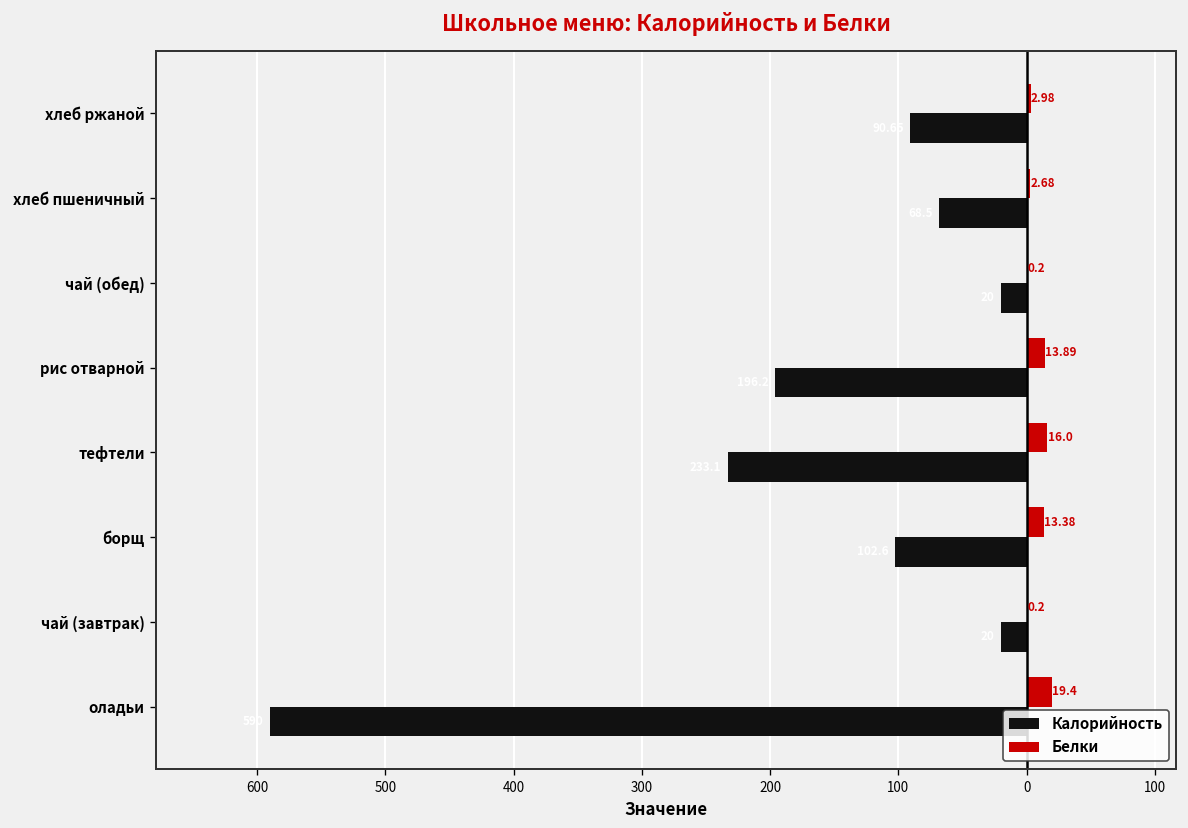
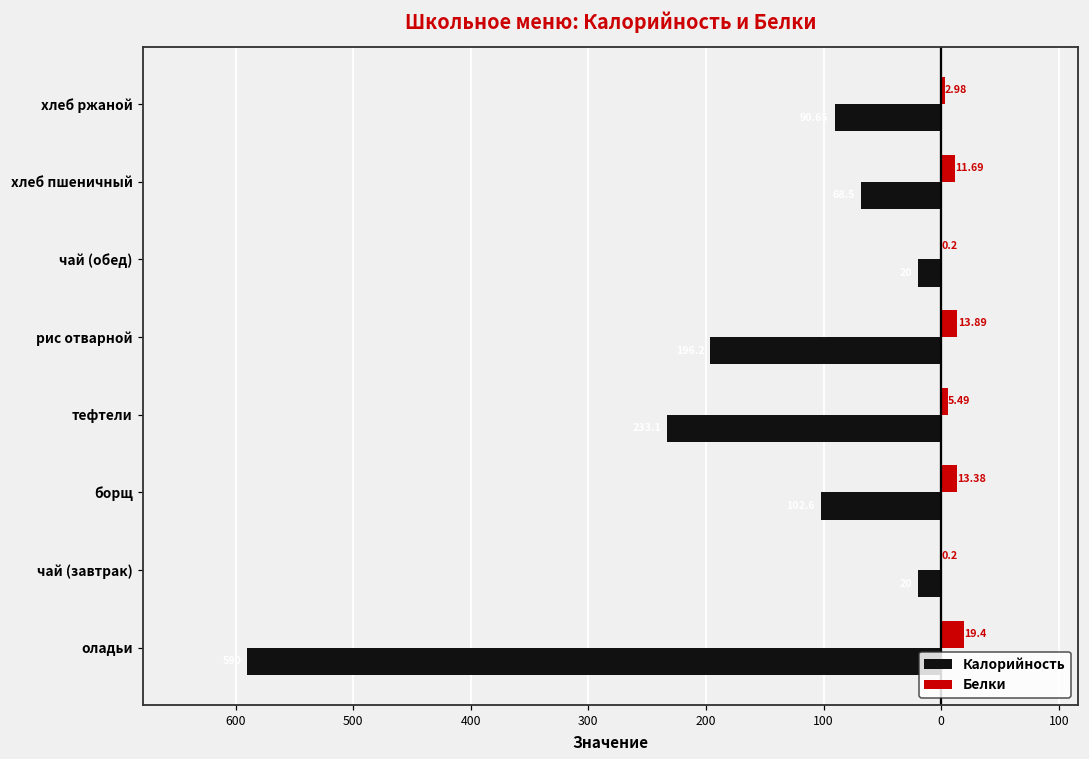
Белки, хлеб пшеничный: 2.68 -> 11.69
Белки, тефтели: 16.0 -> 5.49
